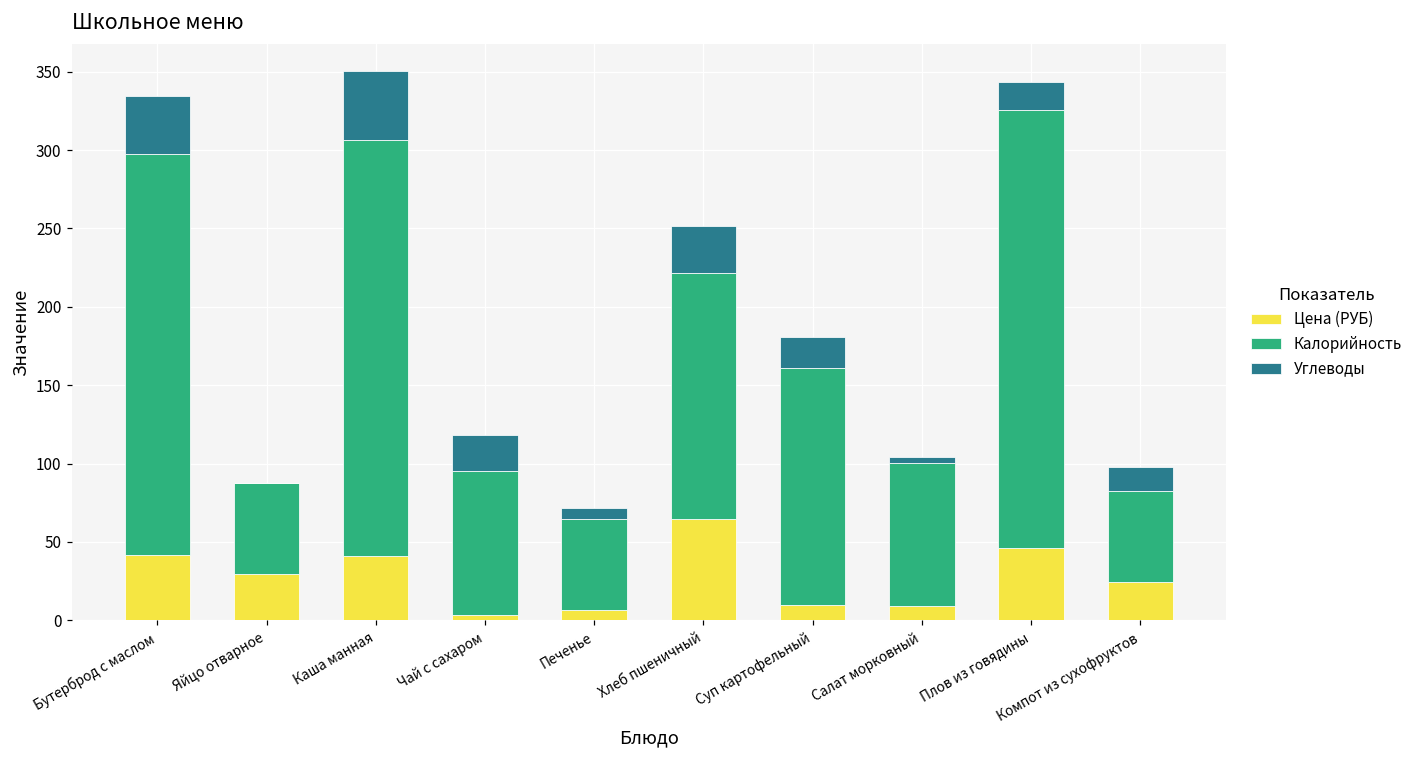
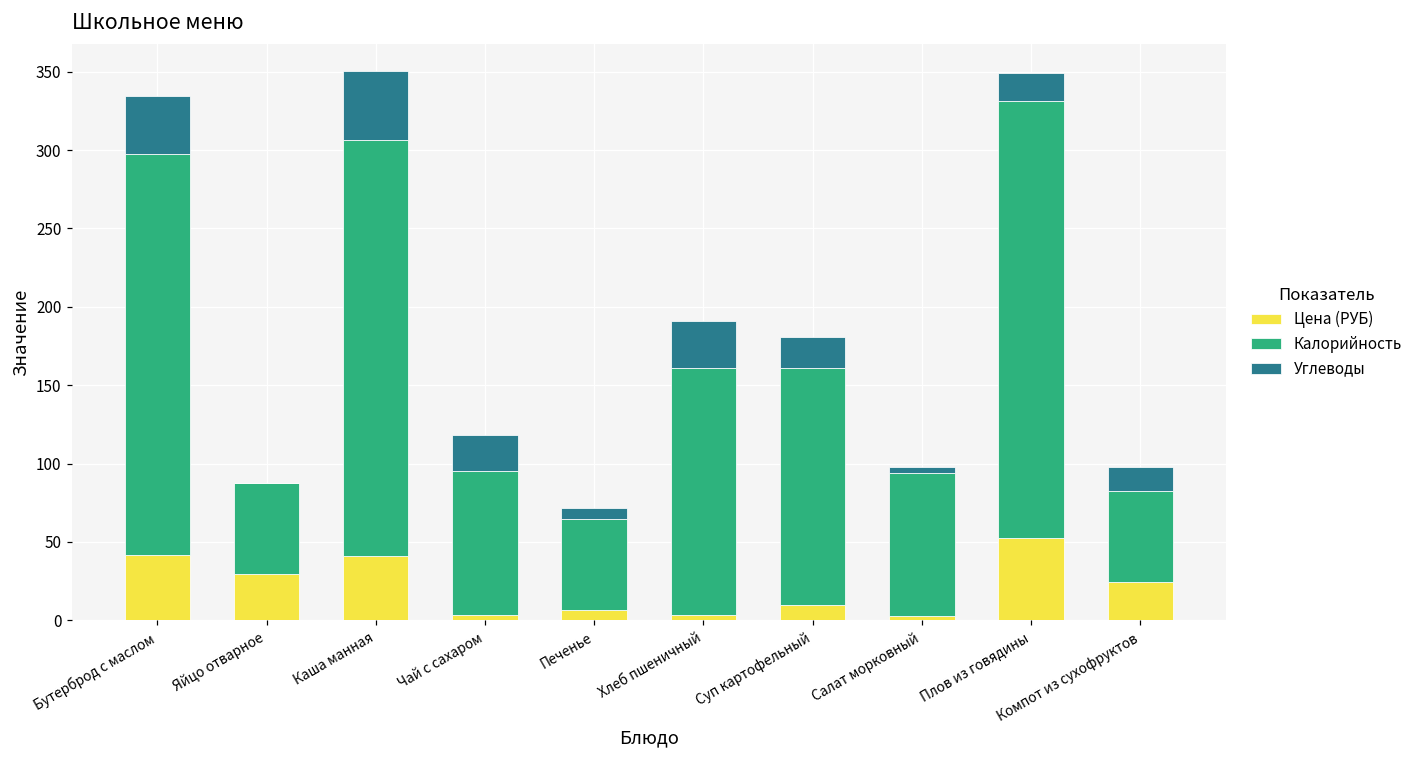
Цена (РУБ), Хлеб пшеничный: 65 -> 4
Цена (РУБ), Салат морковный: 9 -> 3
Цена (РУБ), Плов из говядины: 46 -> 52
